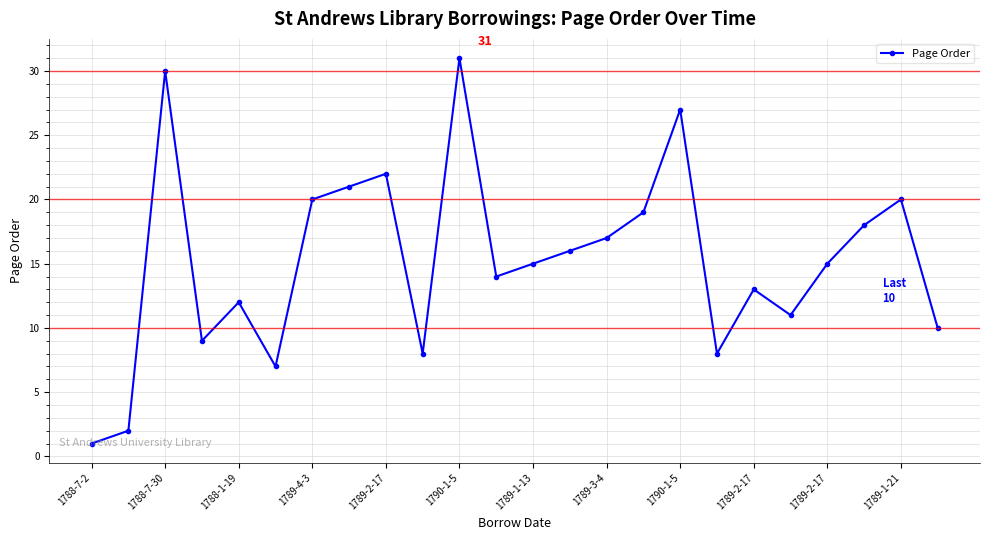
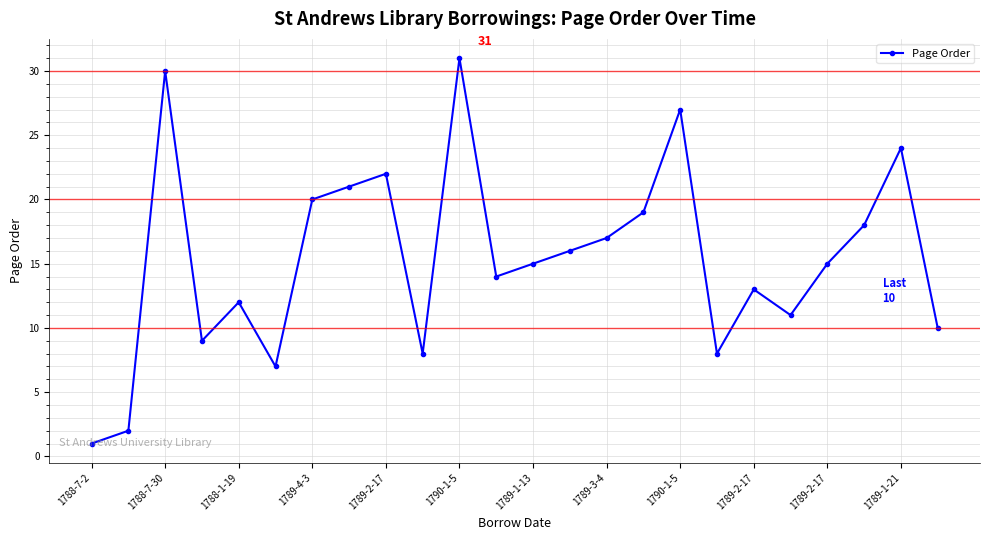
1789-1-21: 20 -> 24
